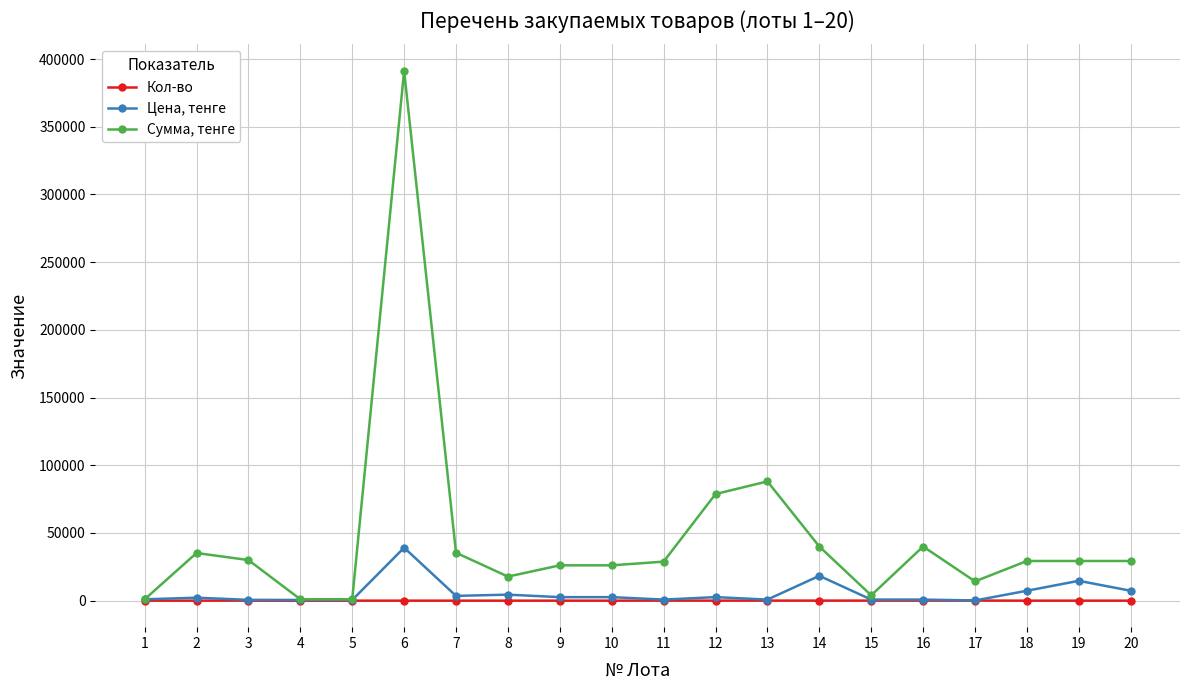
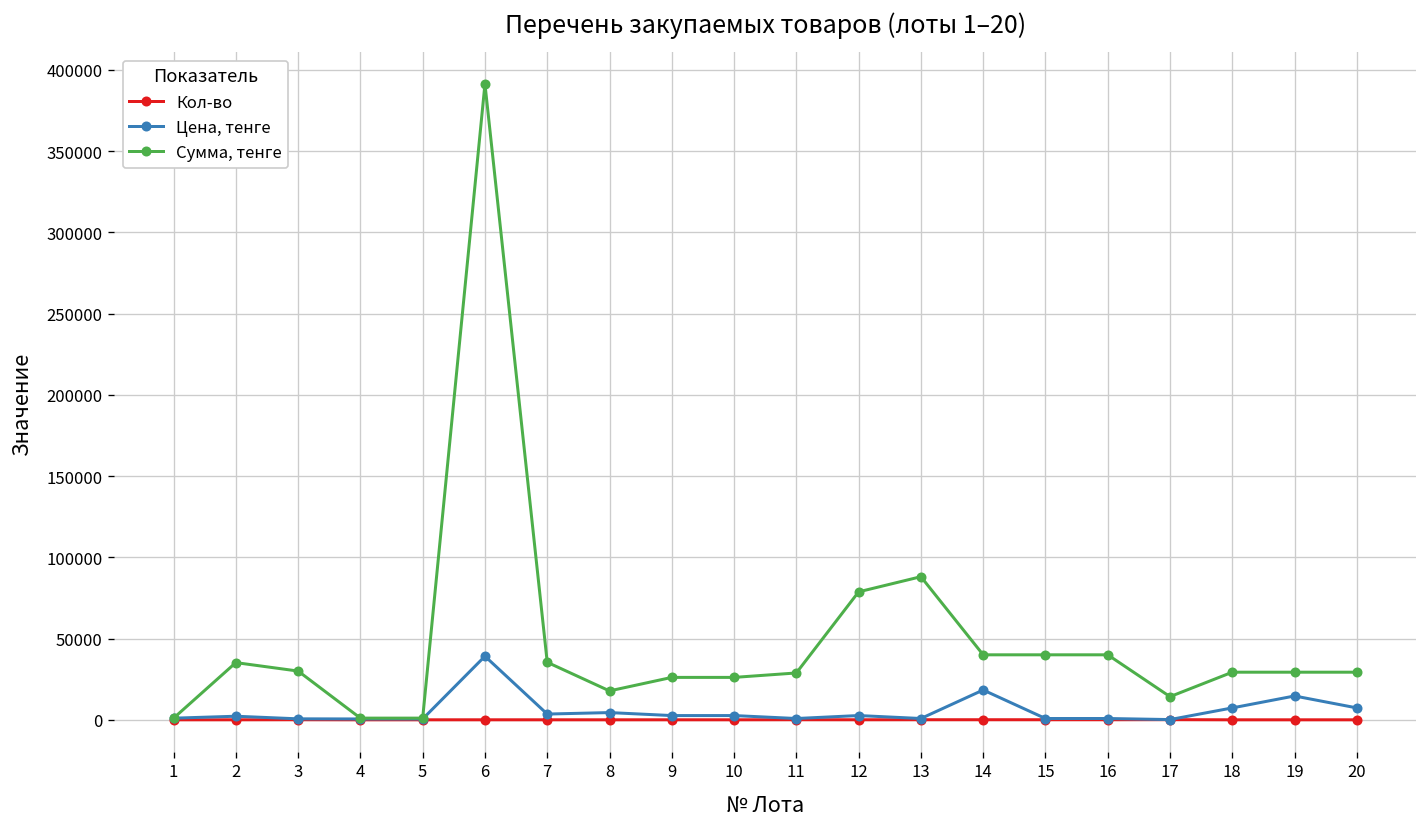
Сумма, тенге, 15: 4000 -> 40000
